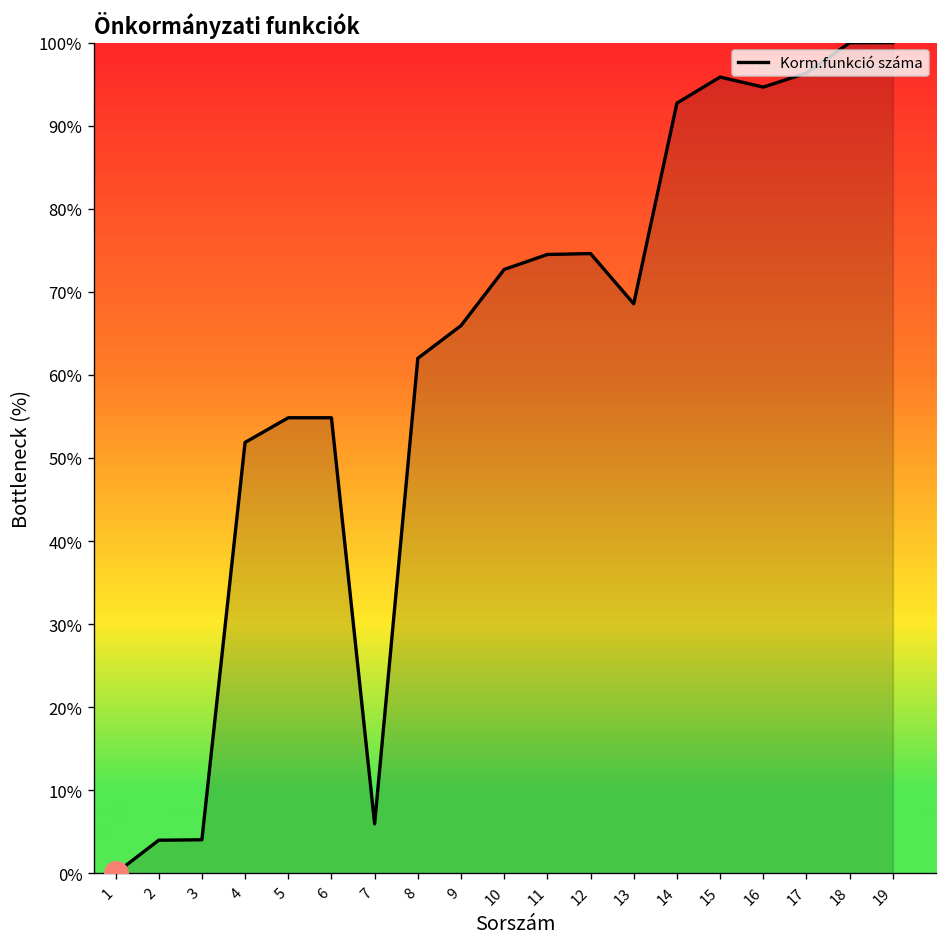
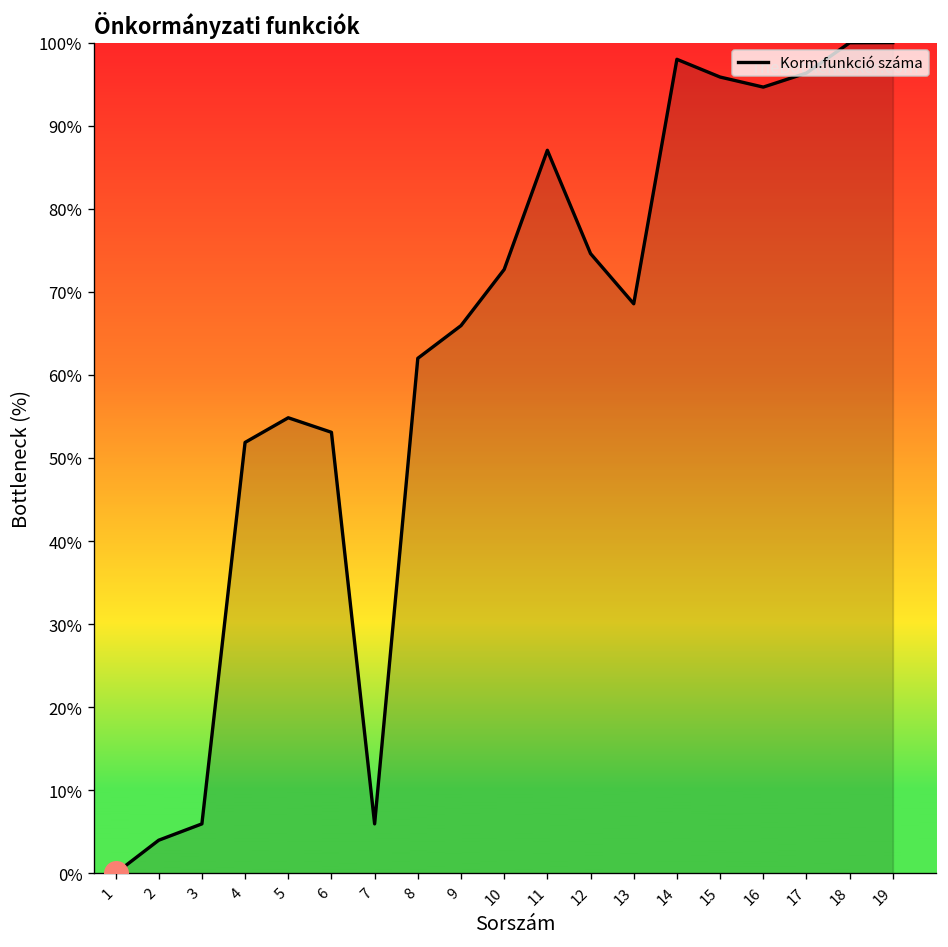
Korm.funkció száma, 3: 4% -> 6%
Korm.funkció száma, 6: 55% -> 53%
Korm.funkció száma, 11: 74% -> 87%
Korm.funkció száma, 14: 93% -> 98%
